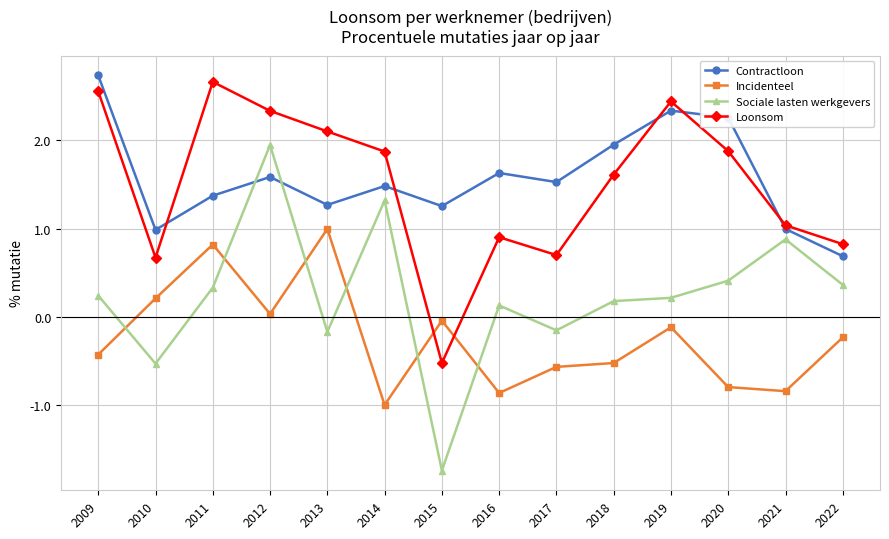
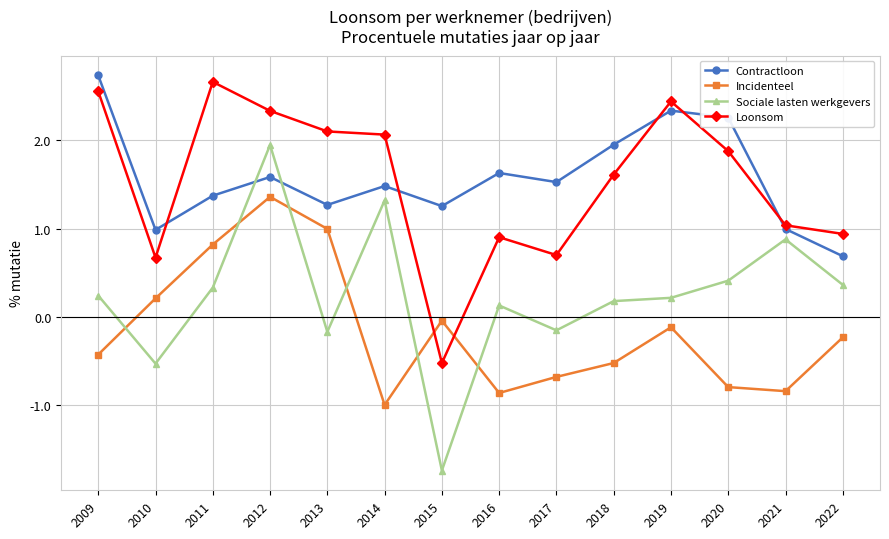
Incidenteel, 2012: 0.0 -> 1.4
Loonsom, 2014: 1.9 -> 2.1
Incidenteel, 2017: -0.6 -> -0.7
Loonsom, 2022: 0.8 -> 0.9
